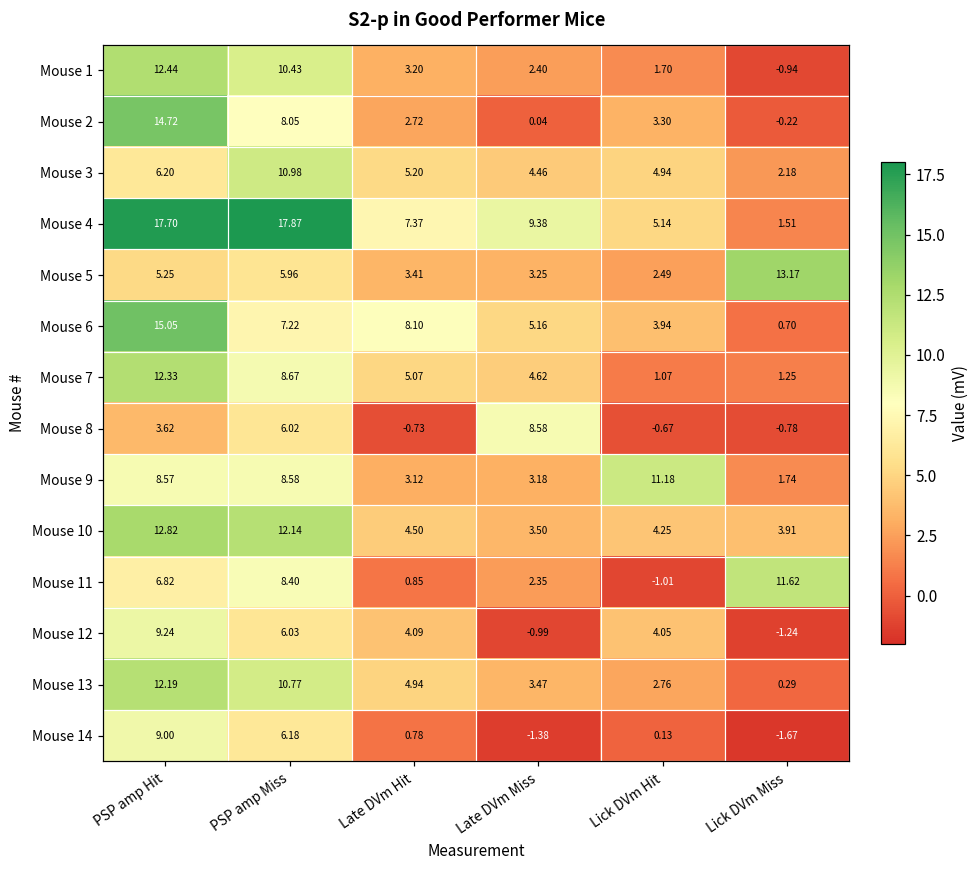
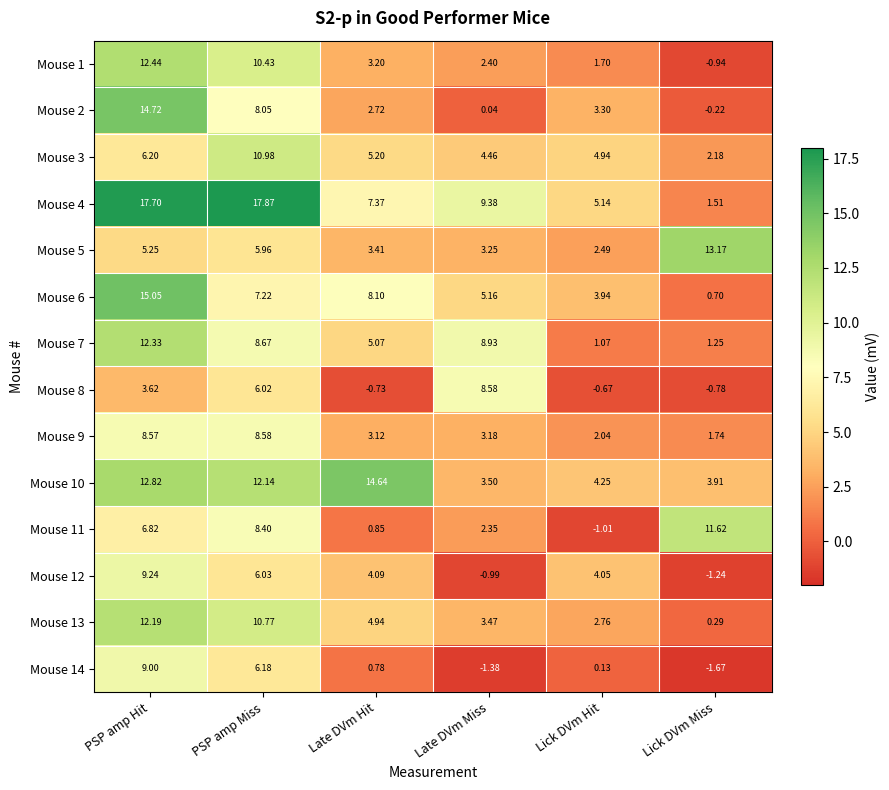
Mouse 7, Late DVm Miss: 4.62 -> 8.93
Mouse 9, Lick DVm Hit: 11.18 -> 2.04
Mouse 10, Late DVm Hit: 4.50 -> 14.64
